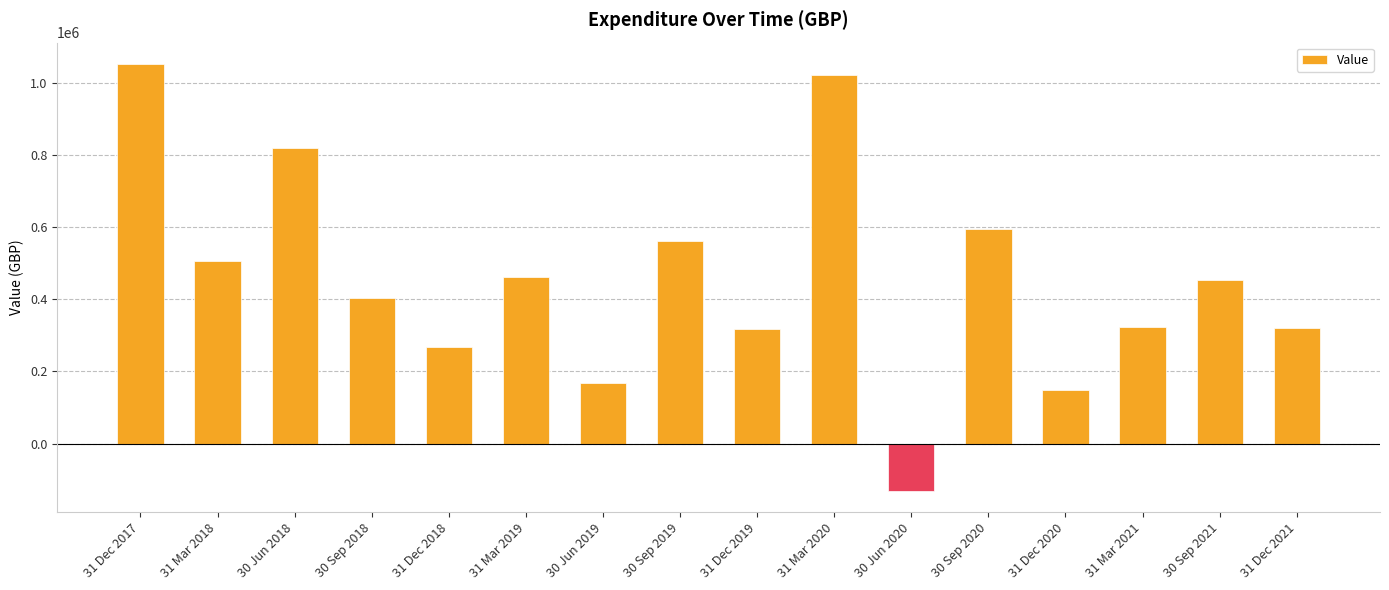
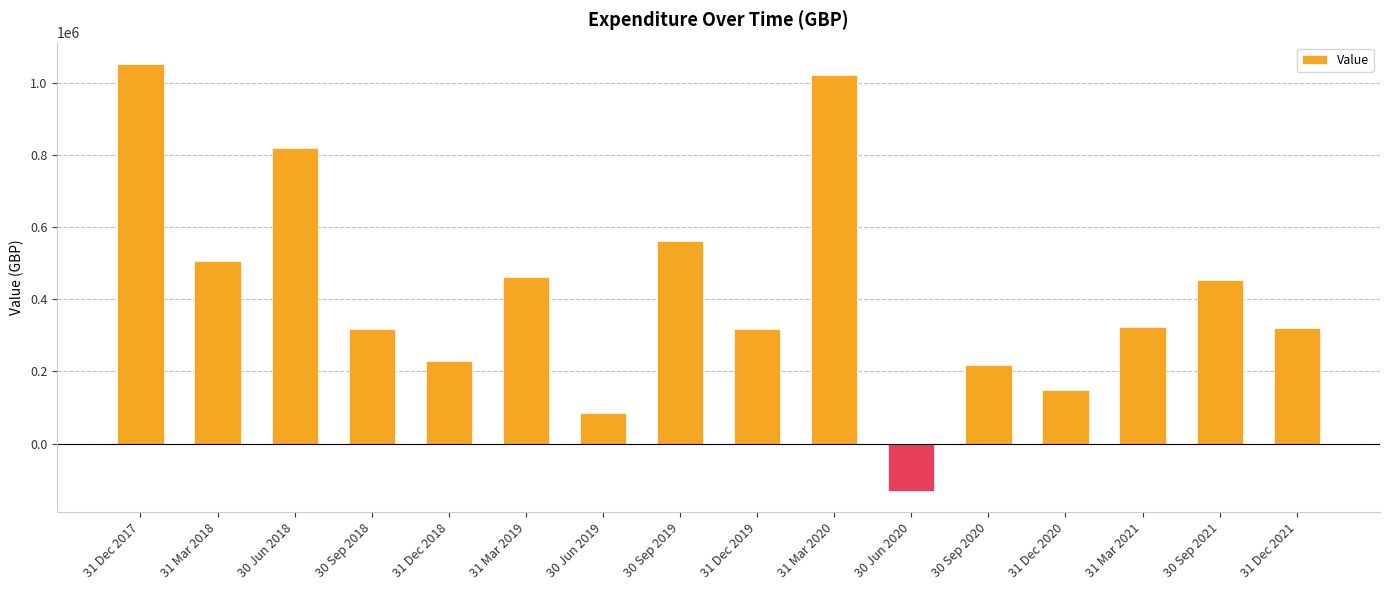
30 Sep 2018: 400000 -> 320000
31 Dec 2018: 270000 -> 230000
30 Jun 2019: 170000 -> 80000
30 Sep 2020: 600000 -> 220000
